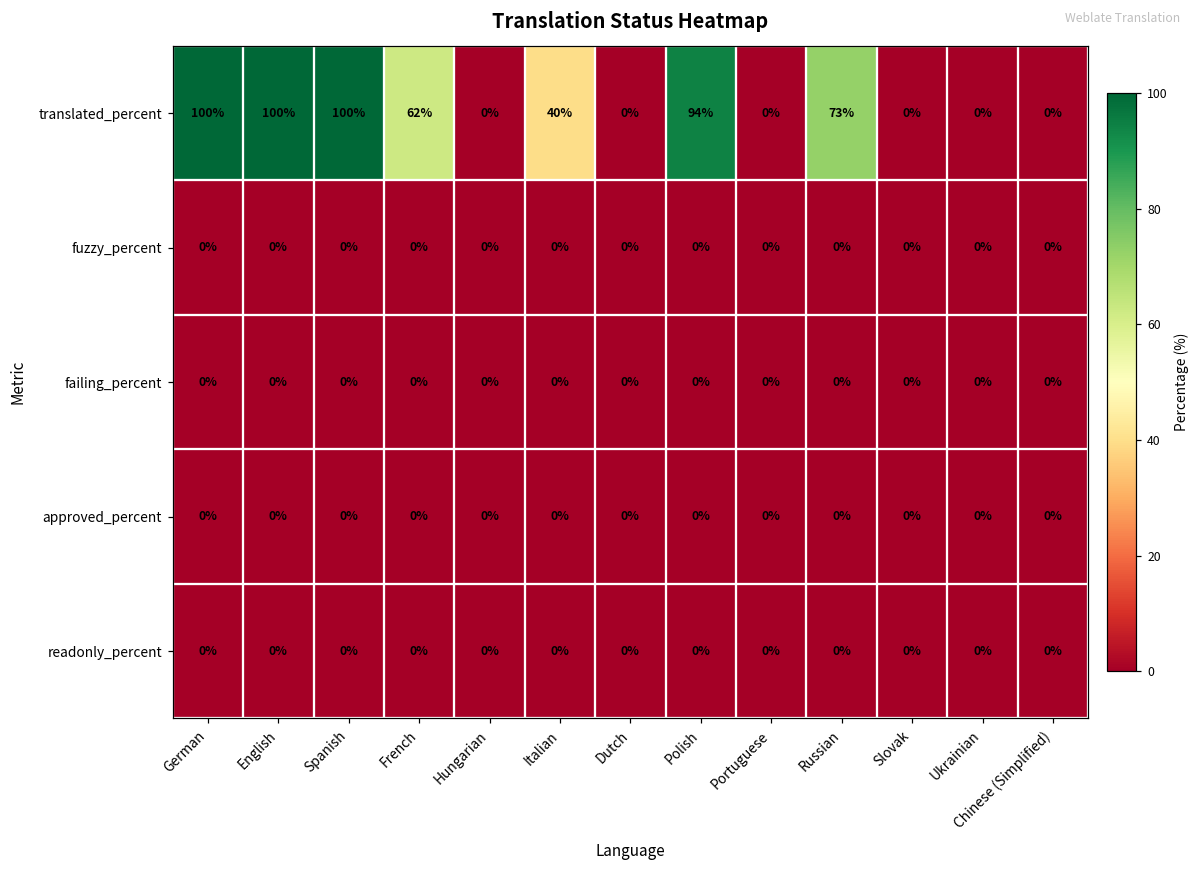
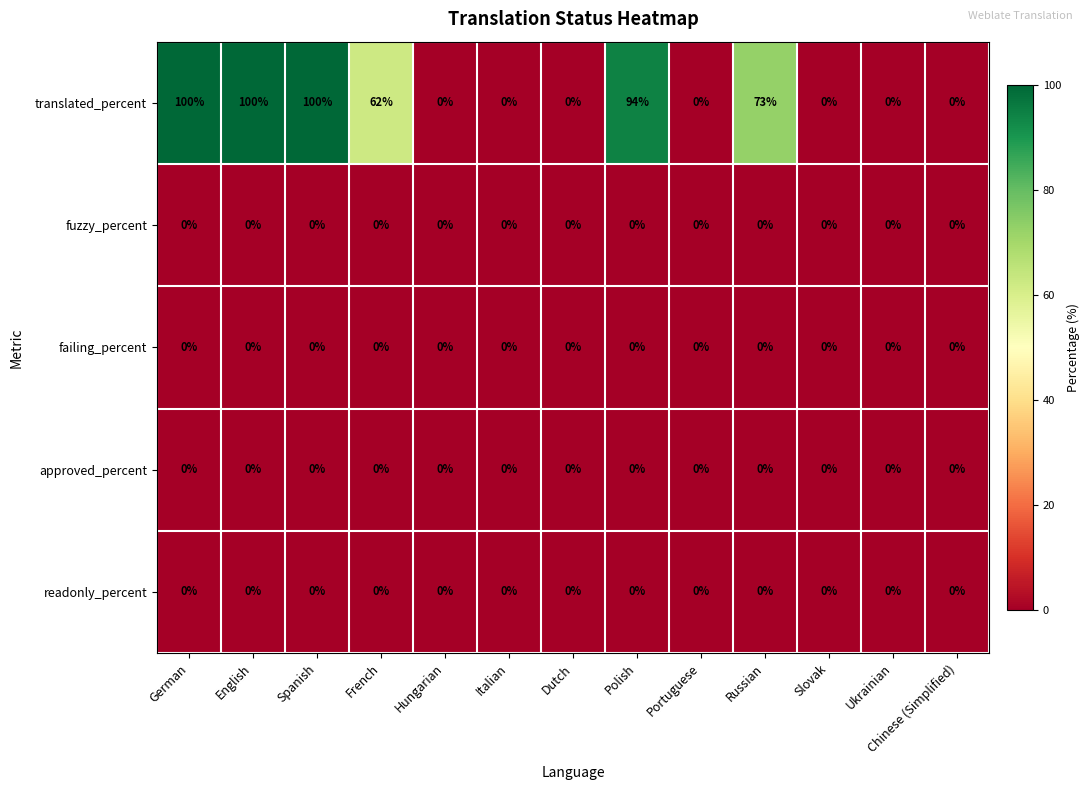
translated_percent, Italian: 40% -> 0%
